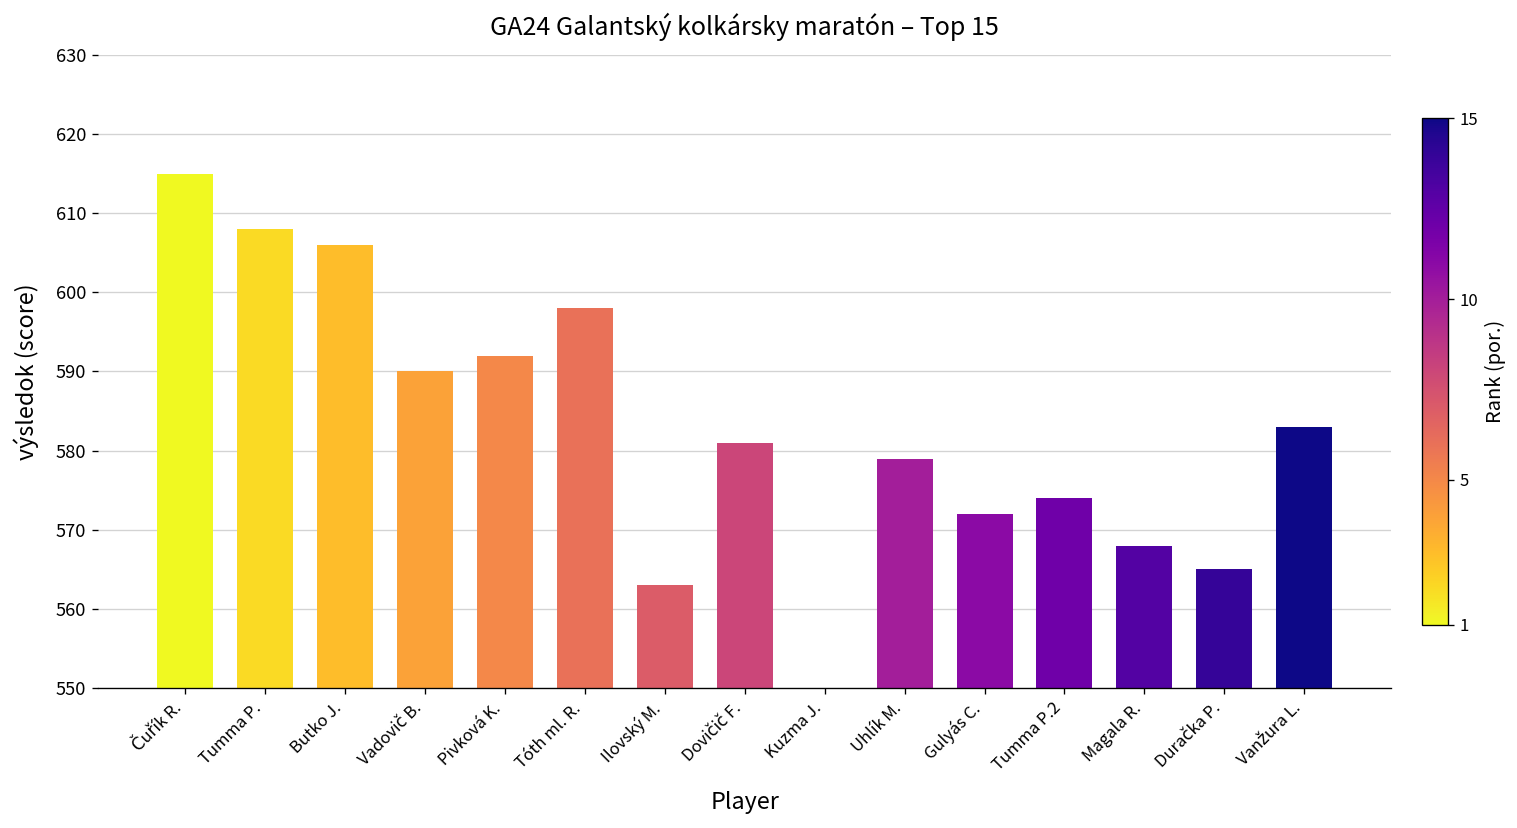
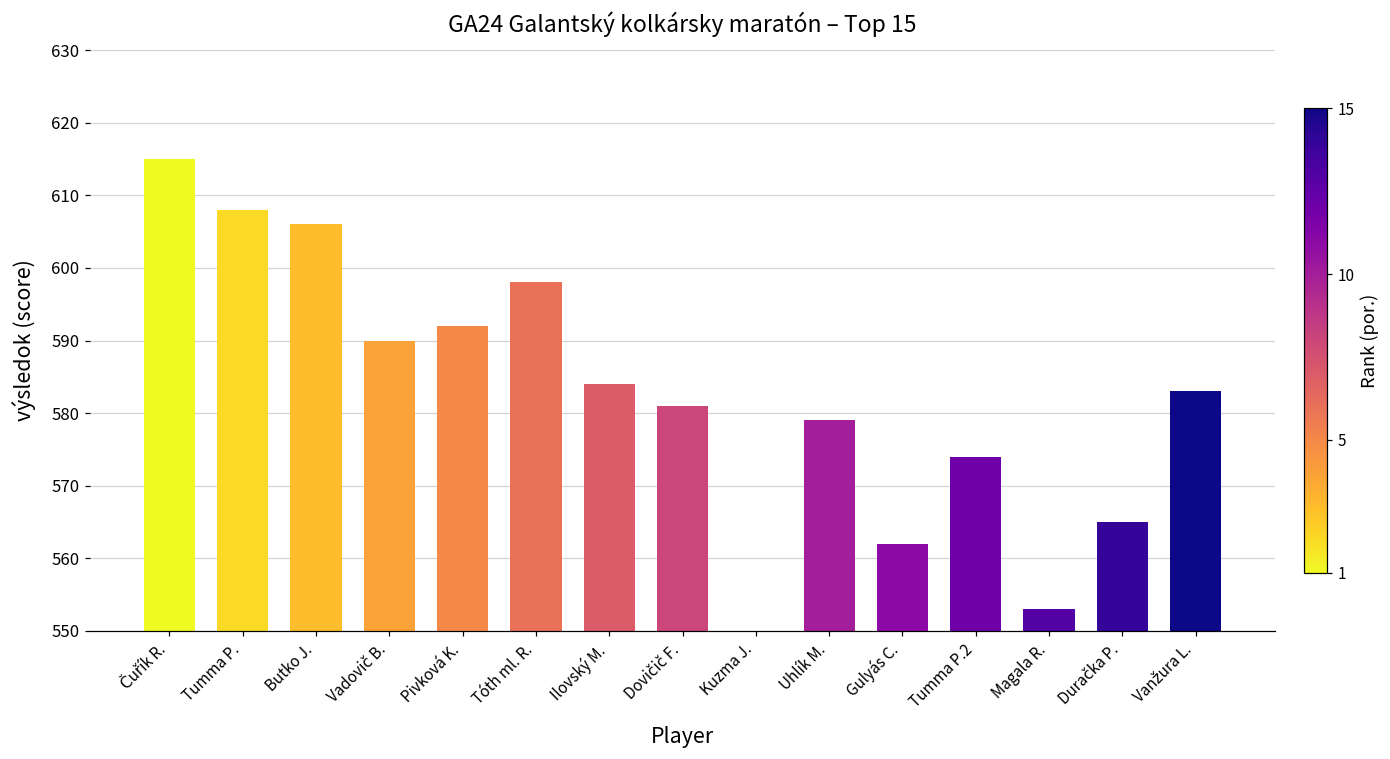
Ilovský M.: 563 -> 584
Gulyás C.: 572 -> 562
Magala R.: 568 -> 553
